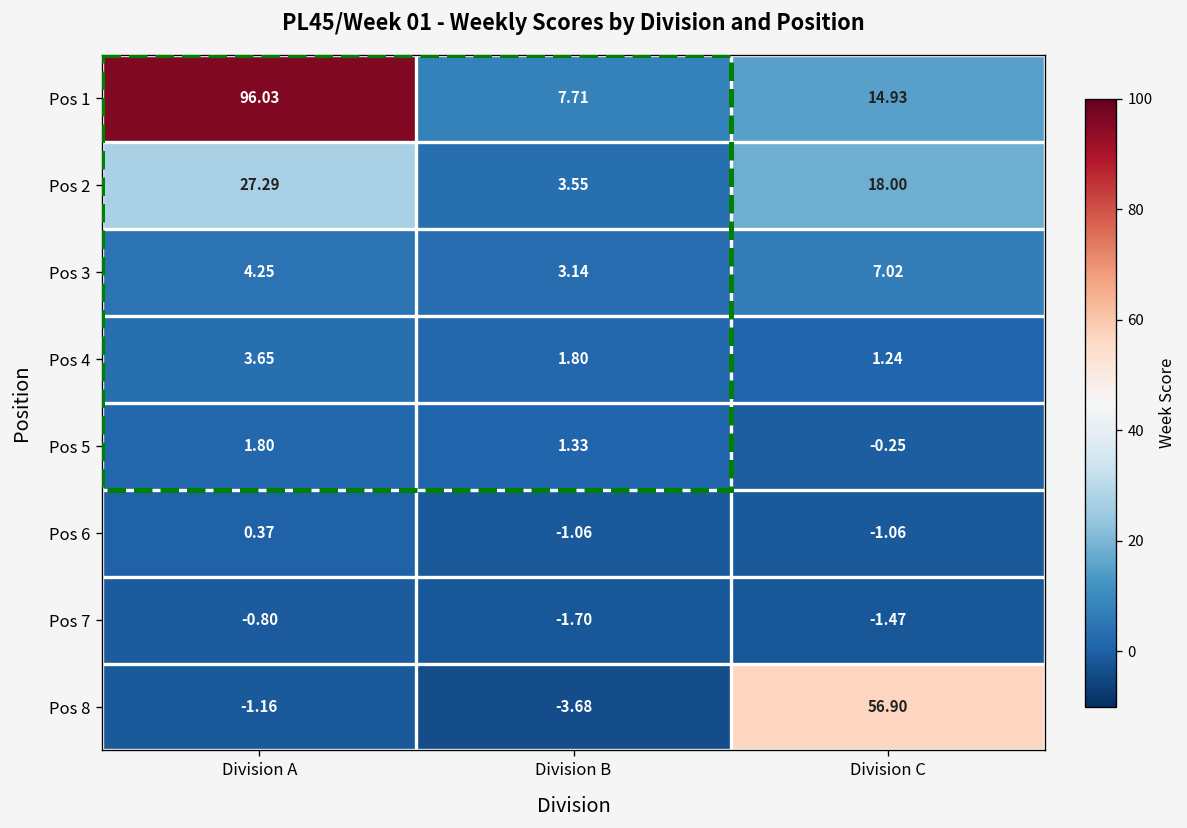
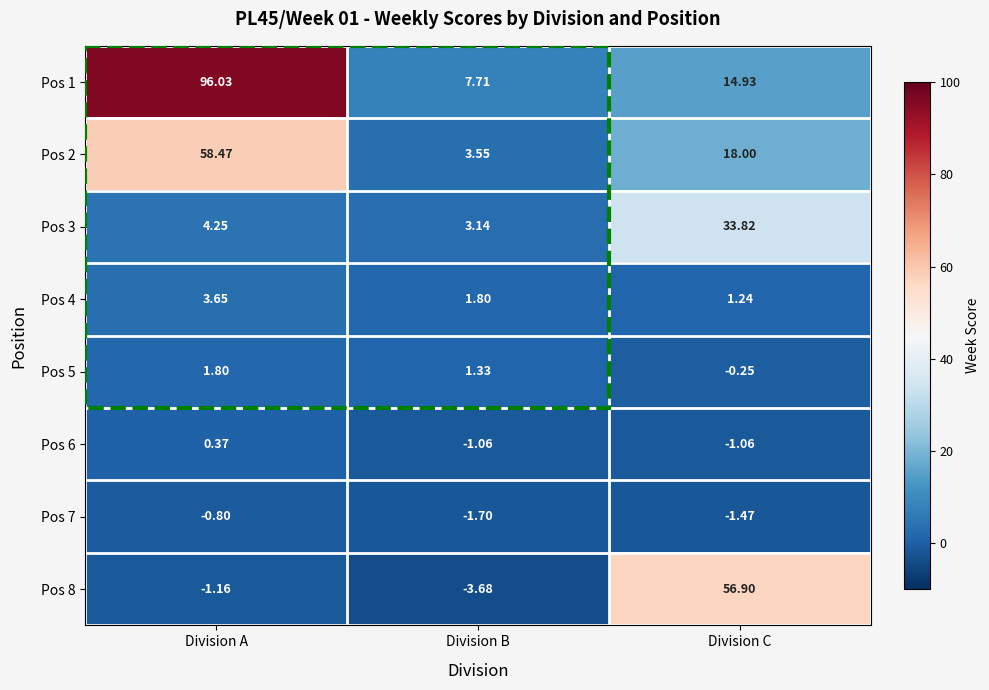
Pos 2, Division A: 27.29 -> 58.47
Pos 3, Division C: 7.02 -> 33.82
